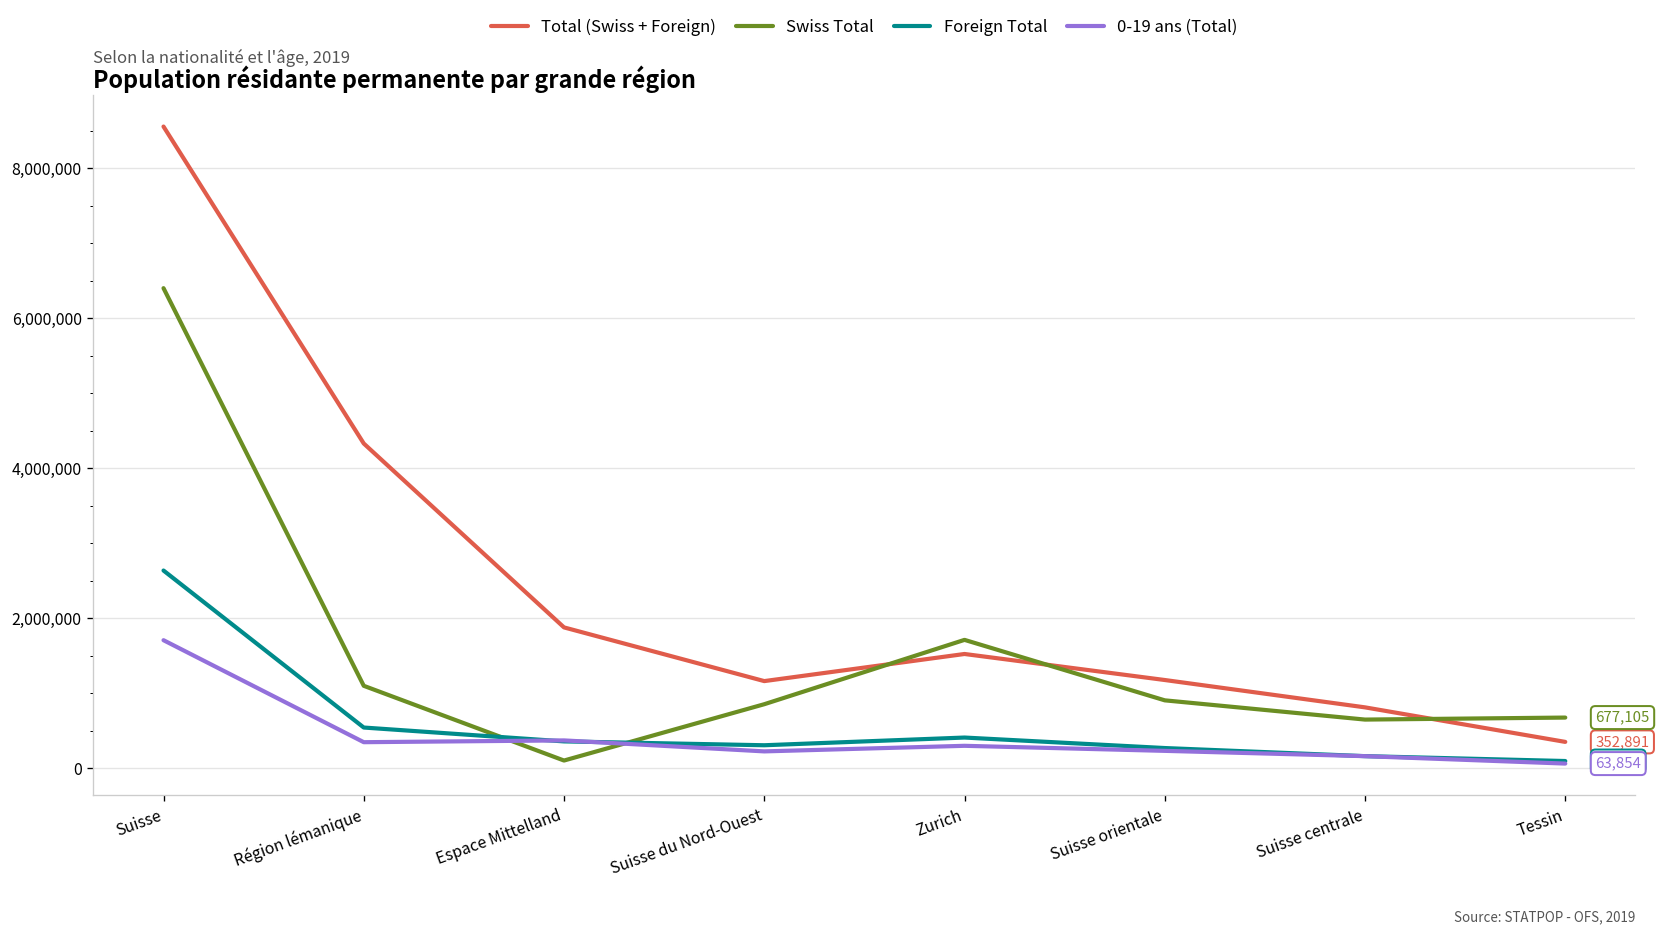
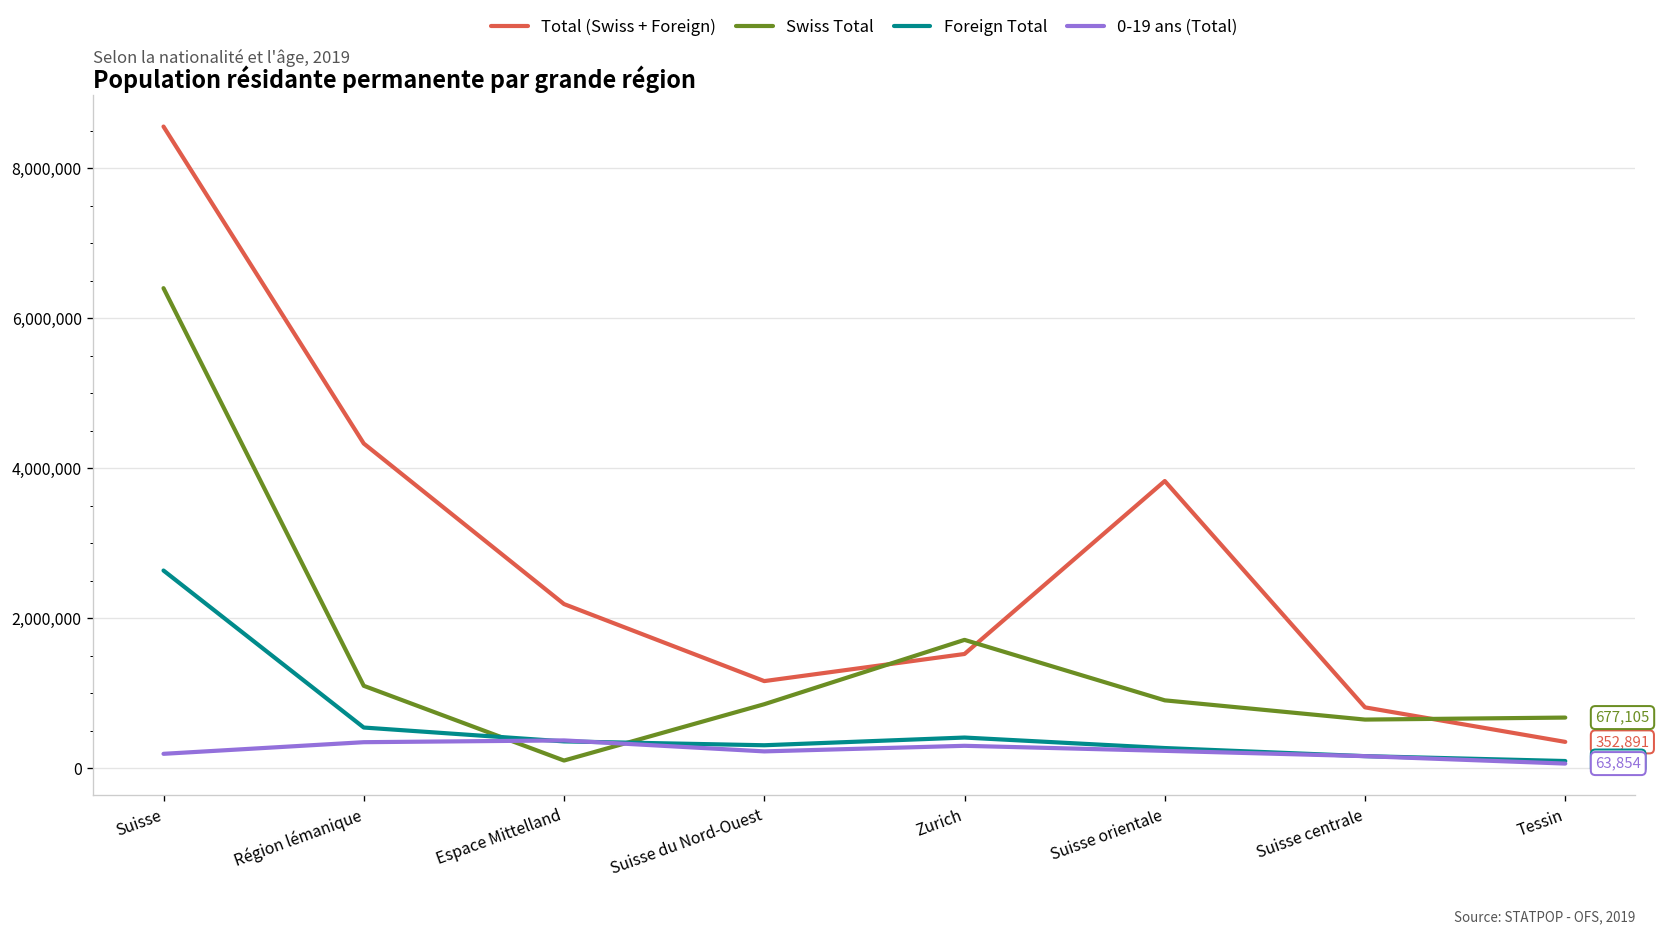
0-19 ans (Total), Suisse: 1,700,000 -> 200,000
Total (Swiss + Foreign), Espace Mittelland: 1,900,000 -> 2,200,000
Total (Swiss + Foreign), Suisse orientale: 1,200,000 -> 3,800,000
